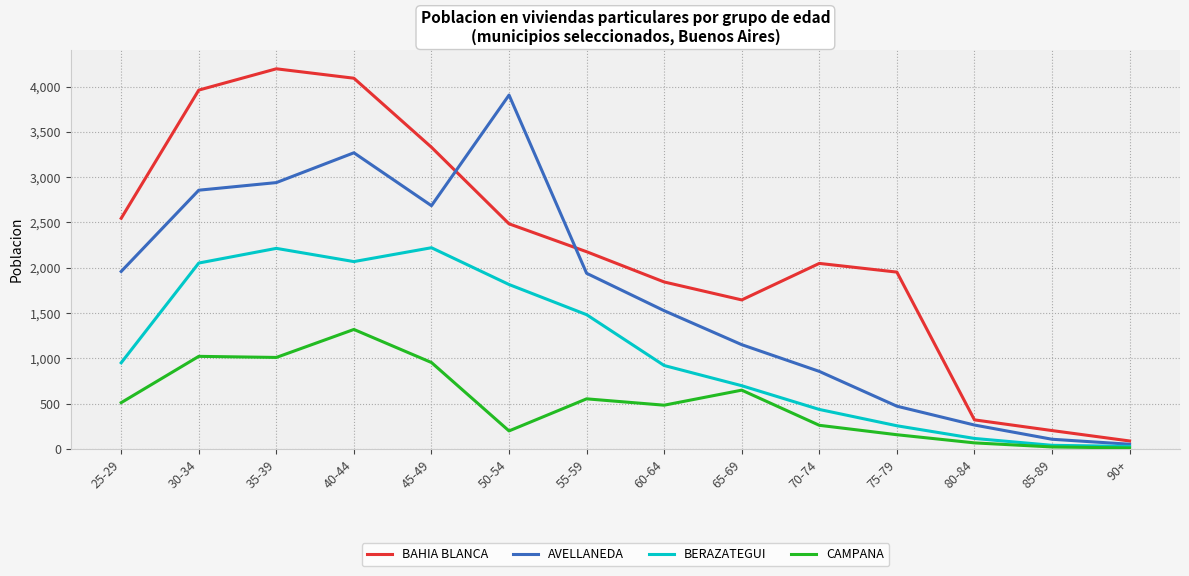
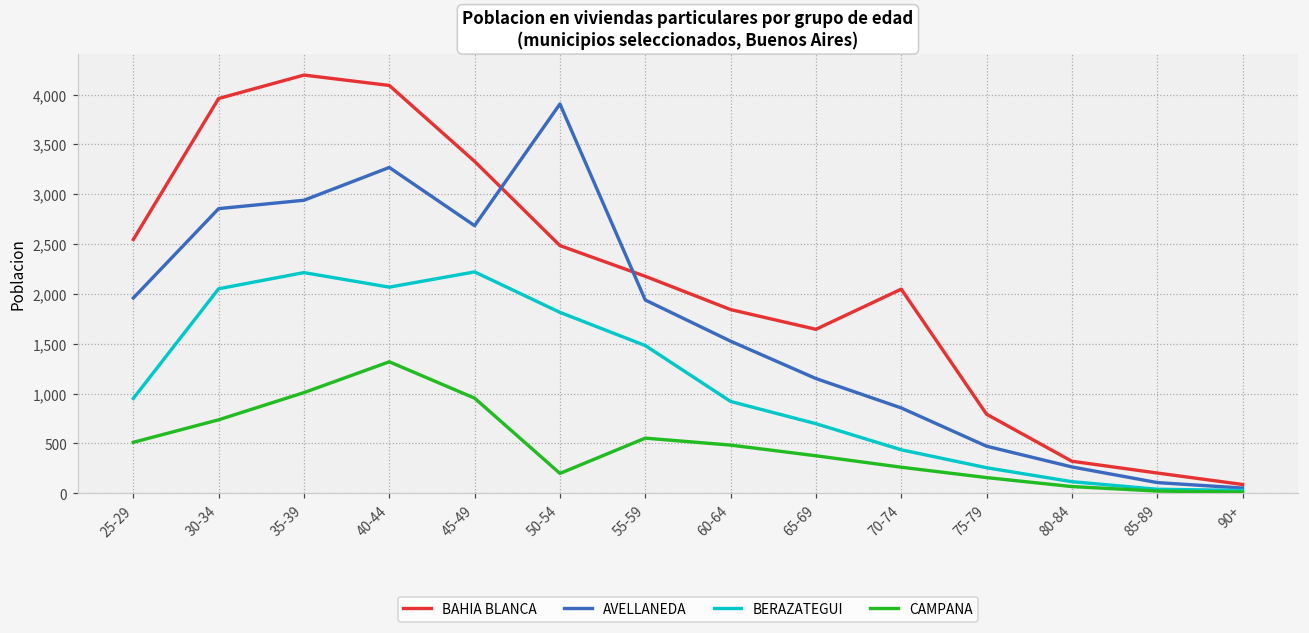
CAMPANA, 30-34: 1,000 -> 700
CAMPANA, 65-69: 600 -> 400
BAHIA BLANCA, 75-79: 2,000 -> 800
